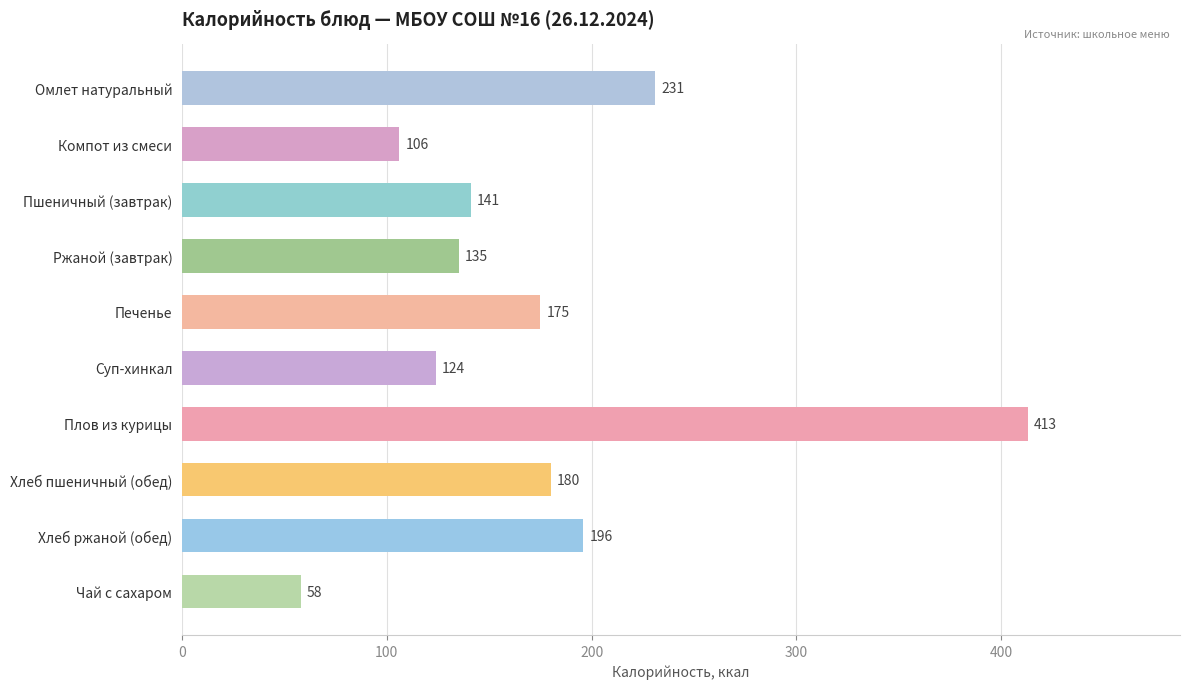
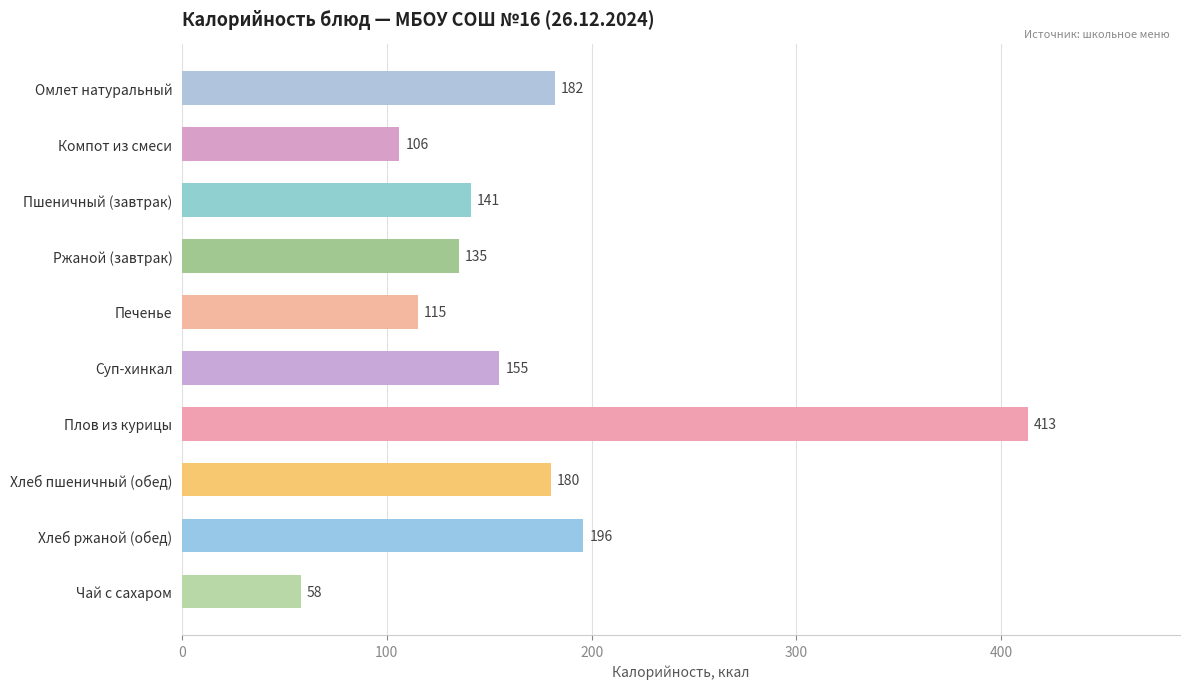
Омлет натуральный: 231 -> 182
Печенье: 175 -> 115
Суп-хинкал: 124 -> 155
